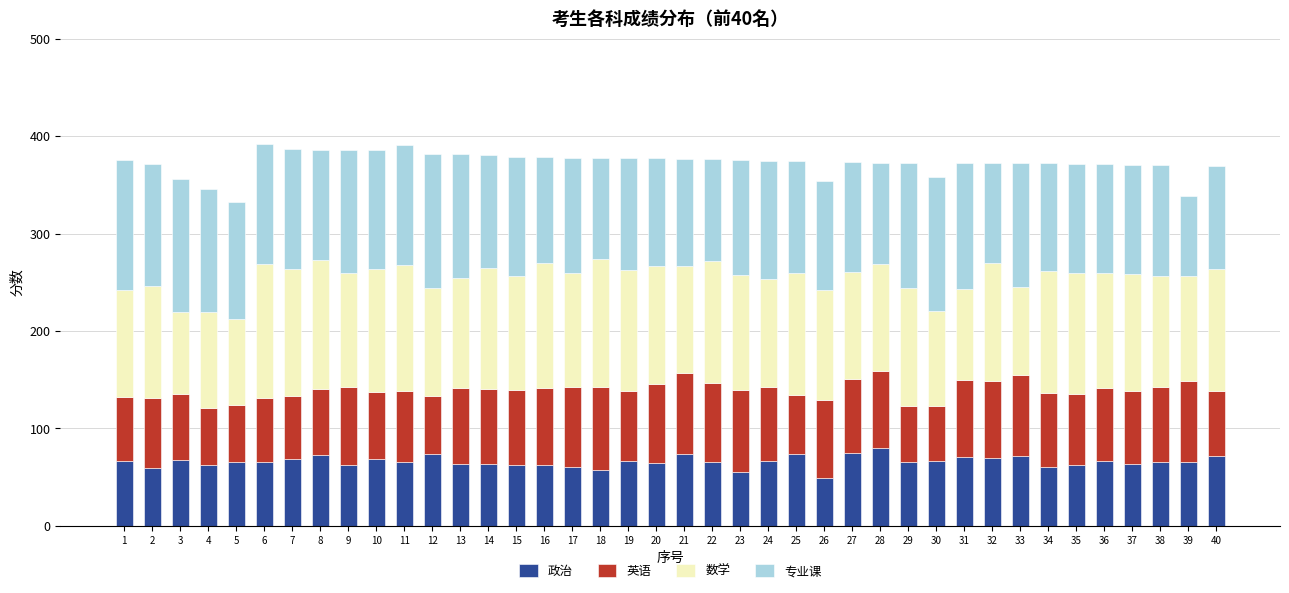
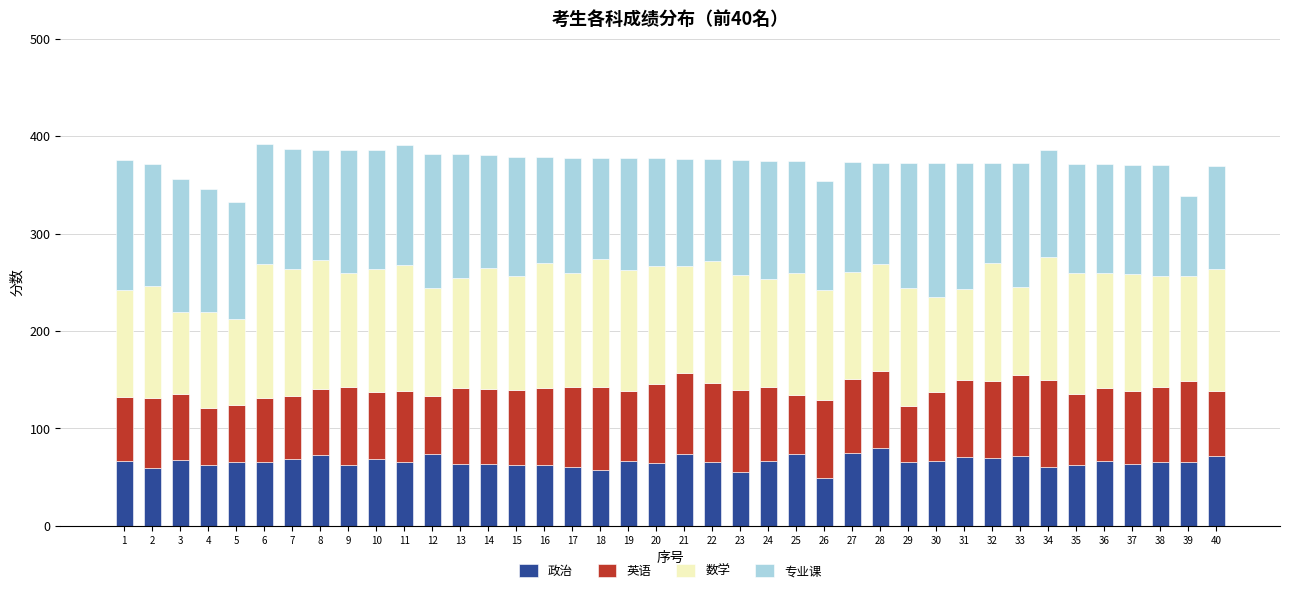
英语, 30: 60 -> 70
英语, 34: 80 -> 90
